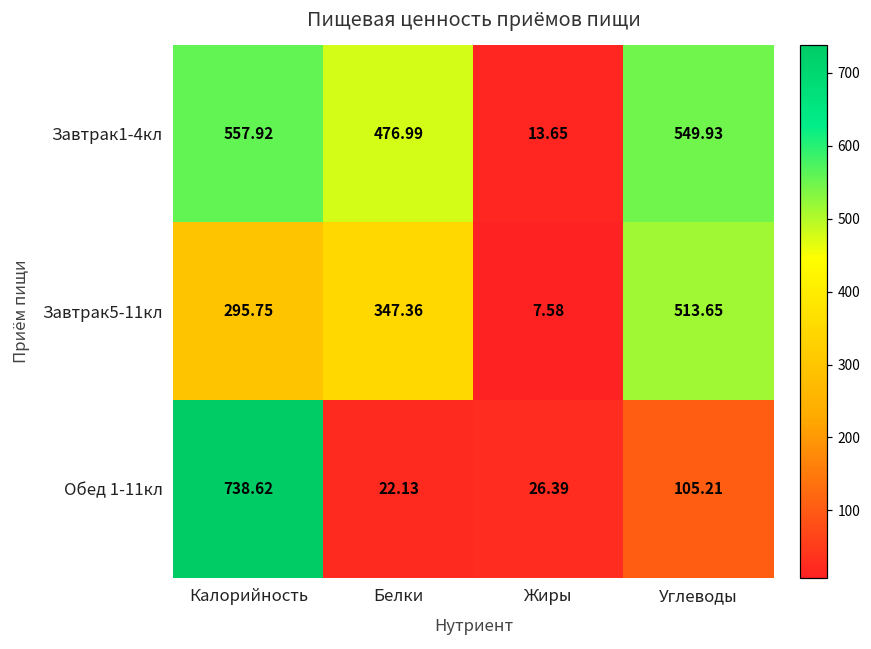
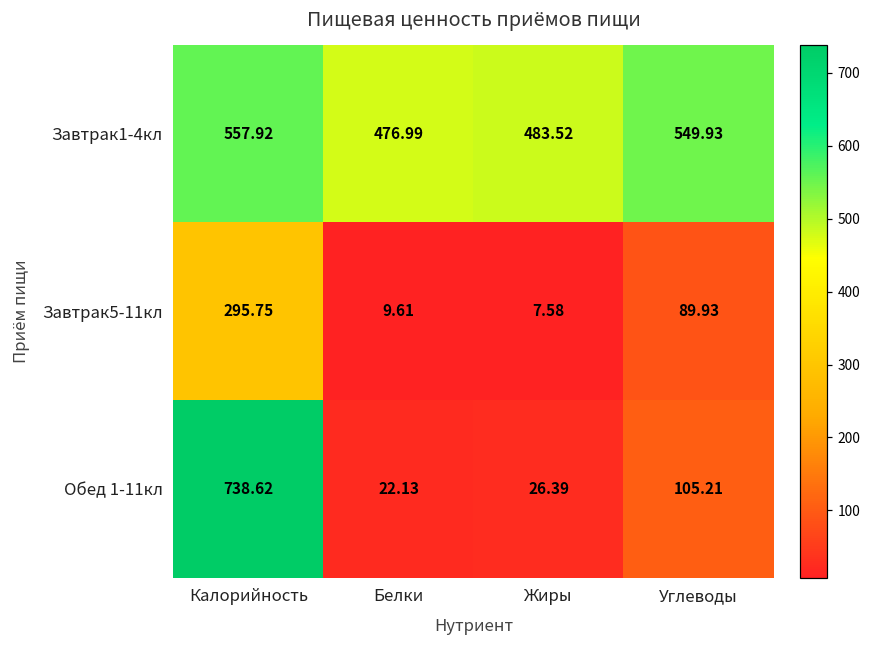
Завтрак1-4кл, Жиры: 13.65 -> 483.52
Завтрак5-11кл, Белки: 347.36 -> 9.61
Завтрак5-11кл, Углеводы: 513.65 -> 89.93
